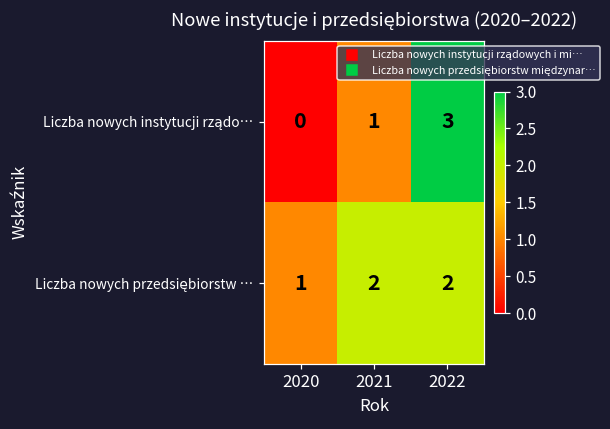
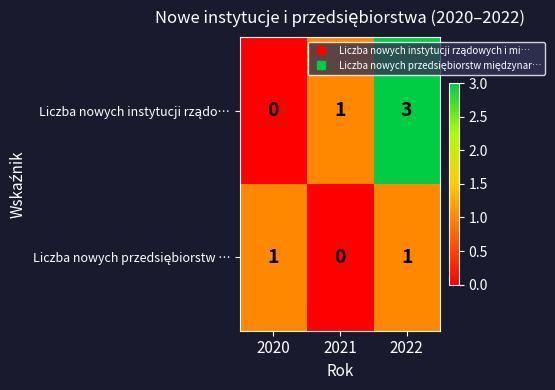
Liczba nowych przedsiębiorstw …, 2021: 2 -> 0
Liczba nowych przedsiębiorstw …, 2022: 2 -> 1
